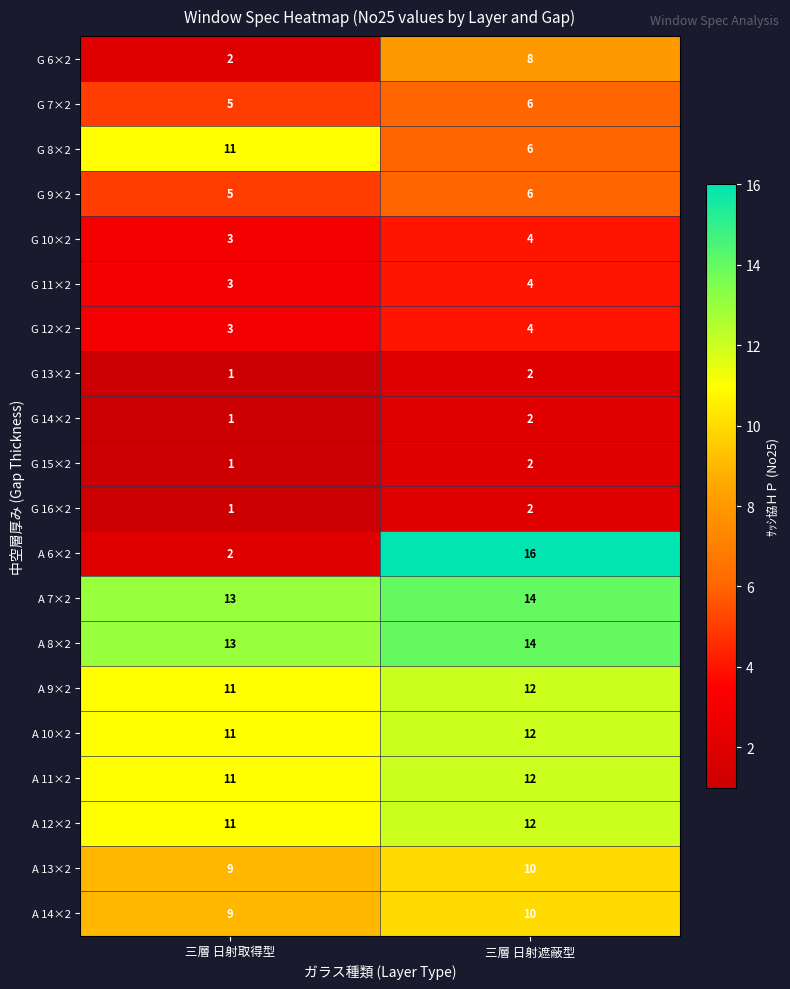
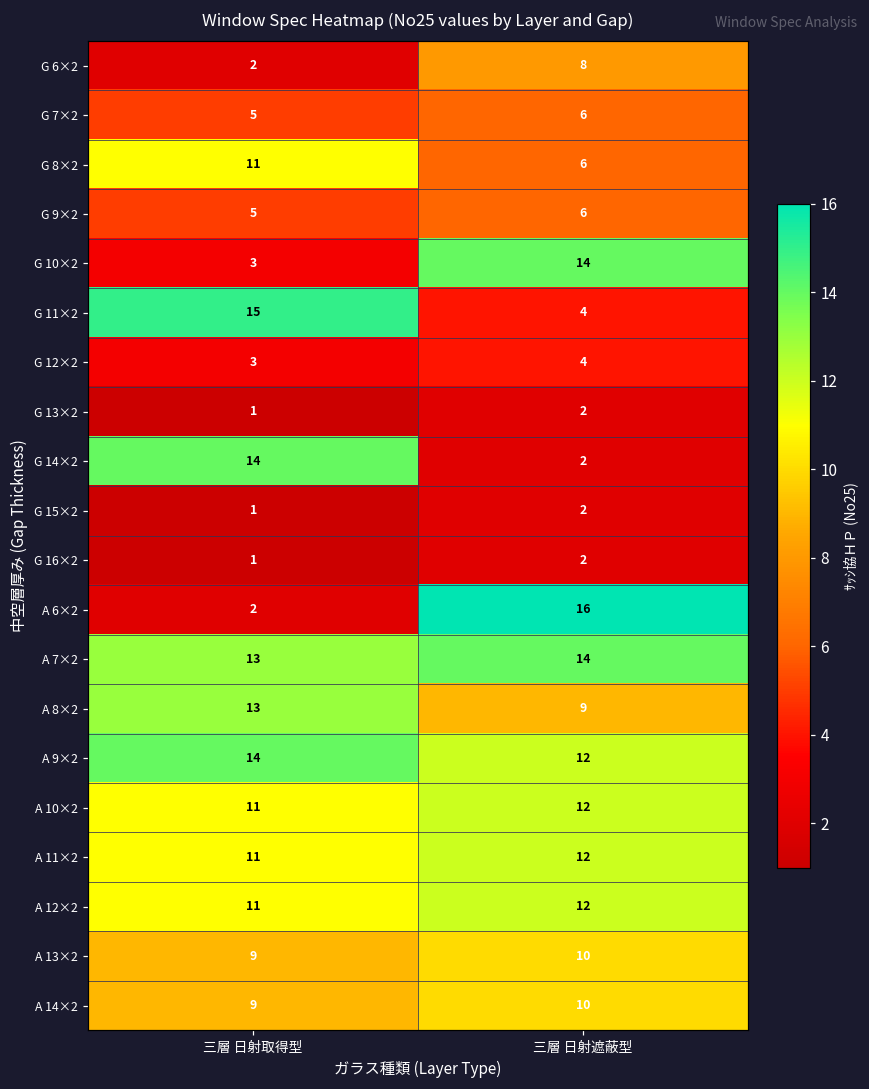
G 10×2, 三層 日射遮蔽型: 4 -> 14
G 11×2, 三層 日射取得型: 3 -> 15
G 14×2, 三層 日射取得型: 1 -> 14
A 8×2, 三層 日射遮蔽型: 14 -> 9
A 9×2, 三層 日射取得型: 11 -> 14
